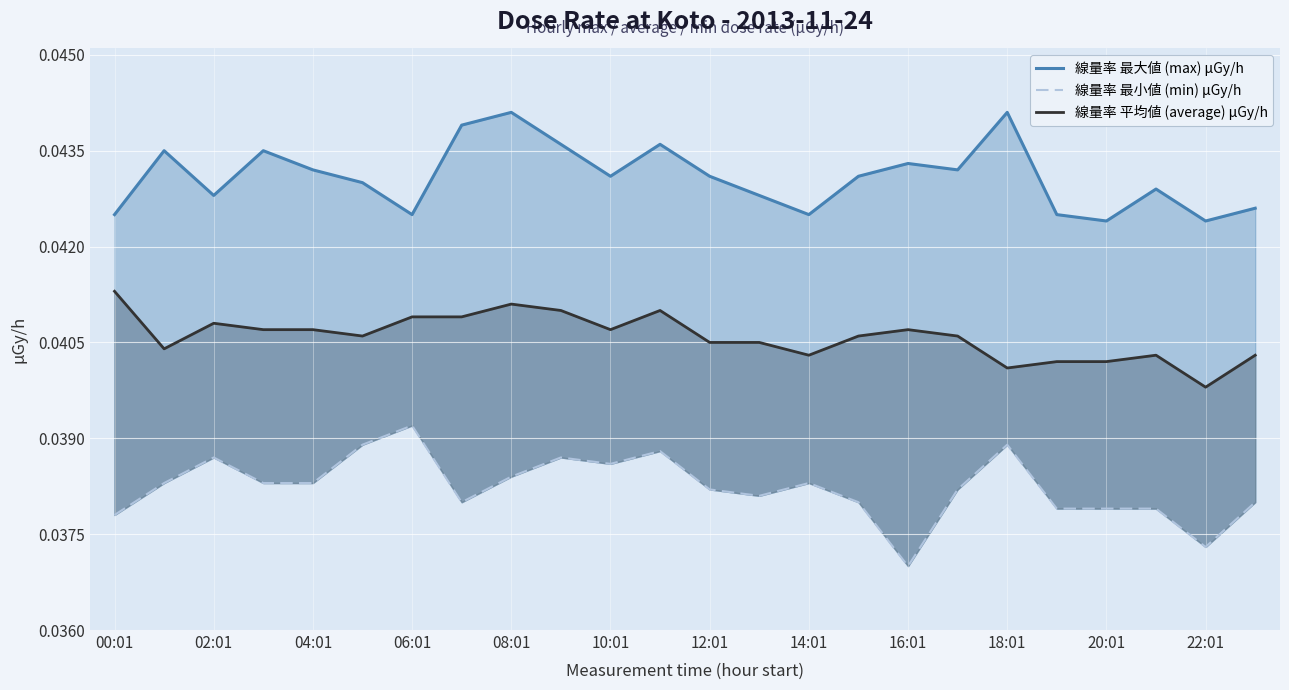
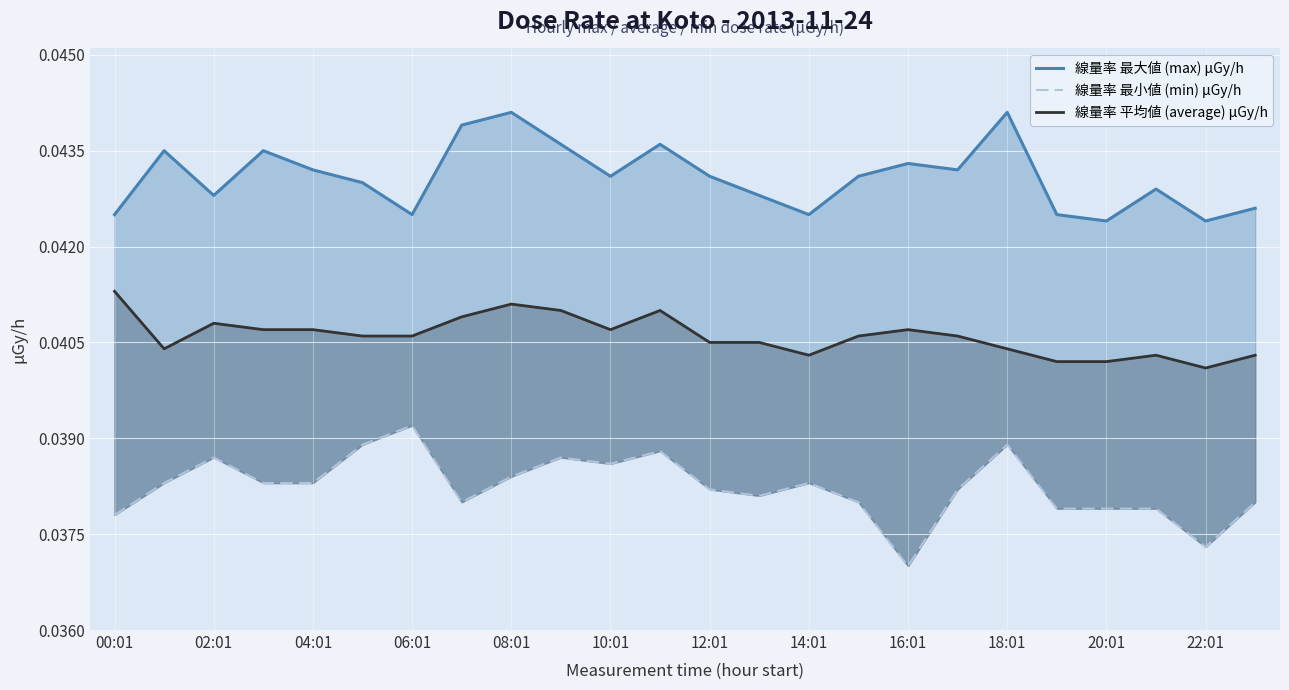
線量率 平均値 (average) μGy/h, 06:01: 0.0409 -> 0.0406
線量率 平均値 (average) μGy/h, 18:01: 0.0401 -> 0.0404
線量率 平均値 (average) μGy/h, 22:01: 0.0398 -> 0.0401
